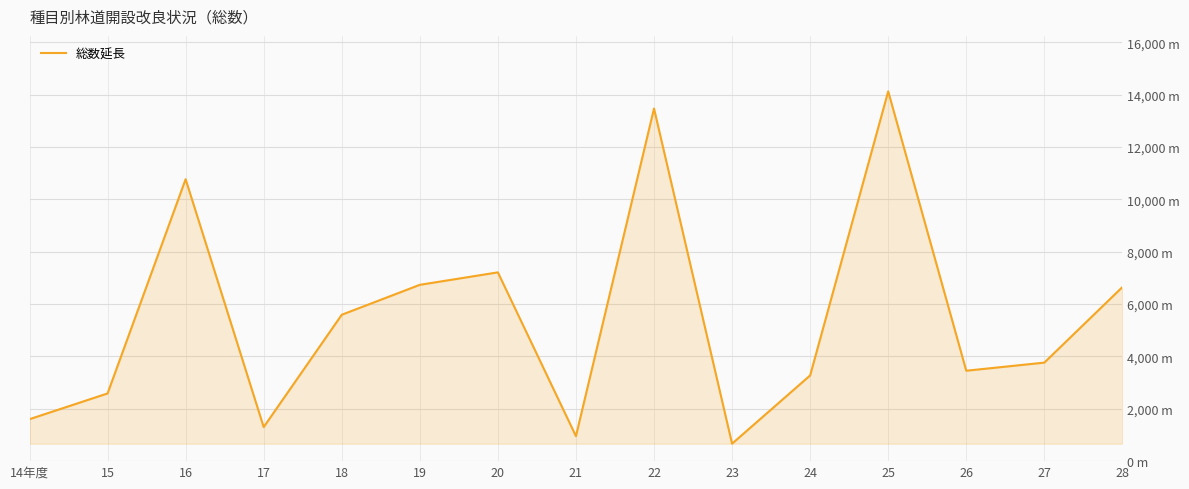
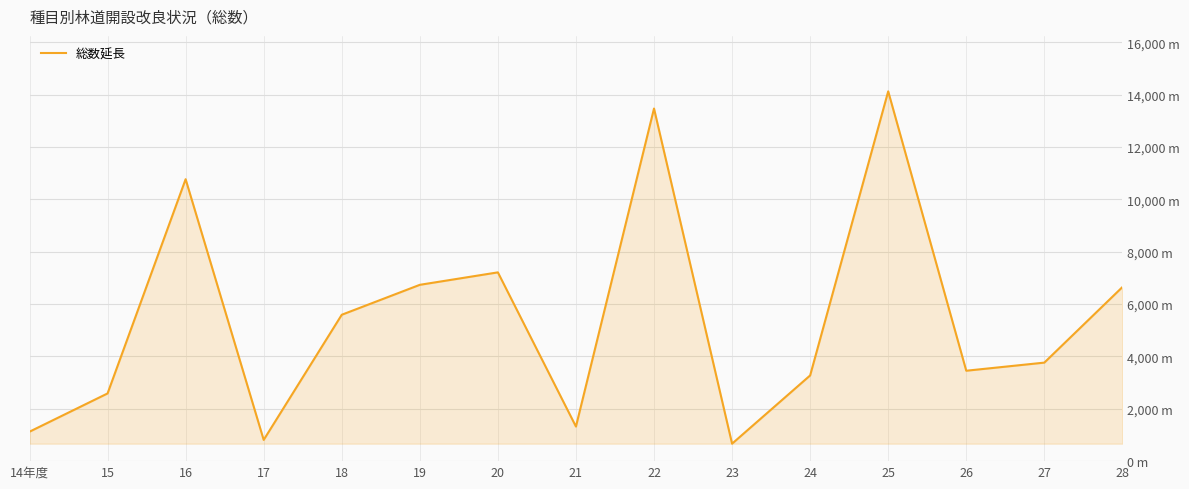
14年度: 1,600 m -> 1,100 m
17: 1,300 m -> 800 m
21: 1,000 m -> 1,300 m
